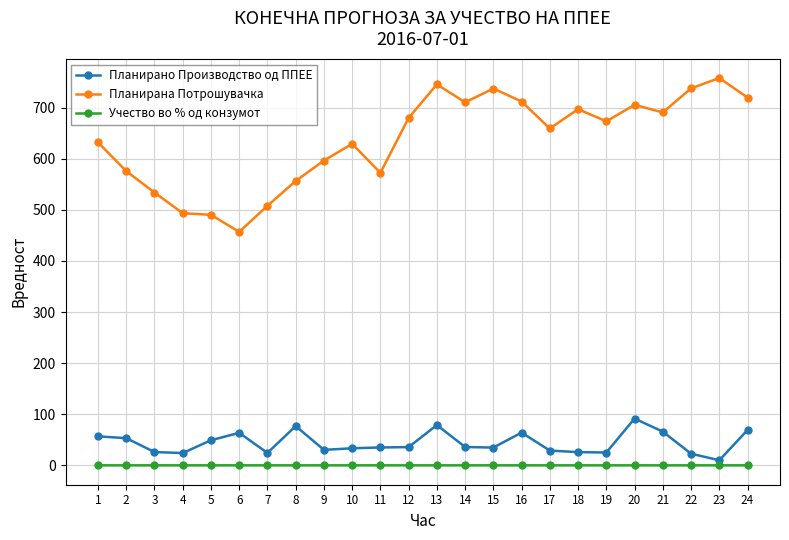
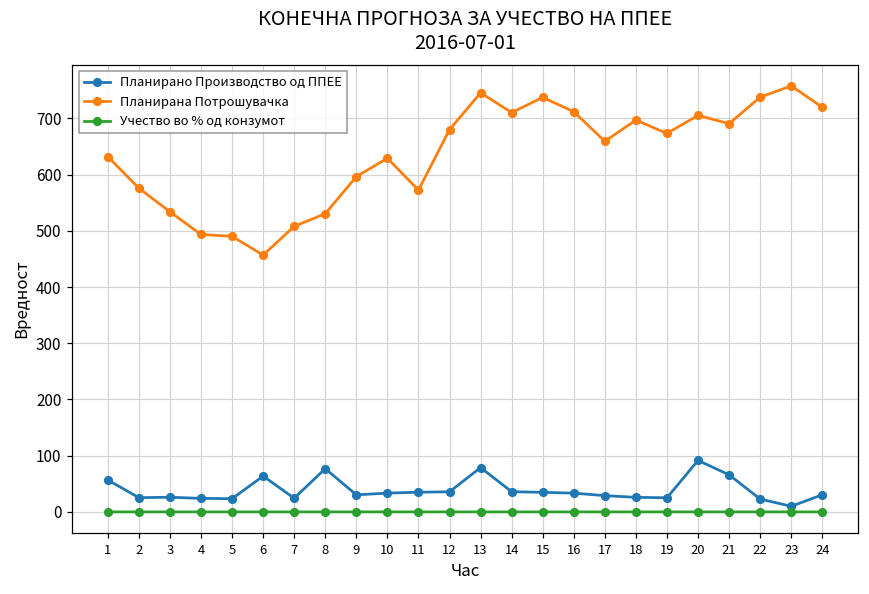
Планирано Производство од ППЕЕ, 2: 50 -> 30
Планирано Производство од ППЕЕ, 5: 50 -> 20
Планирана Потрошувачка, 8: 560 -> 530
Планирано Производство од ППЕЕ, 16: 60 -> 30
Планирано Производство од ППЕЕ, 24: 70 -> 30
